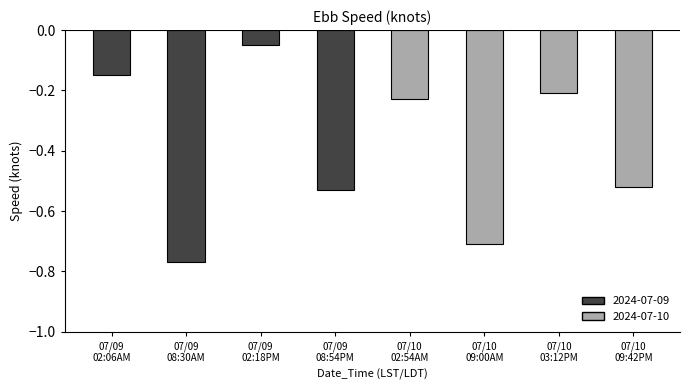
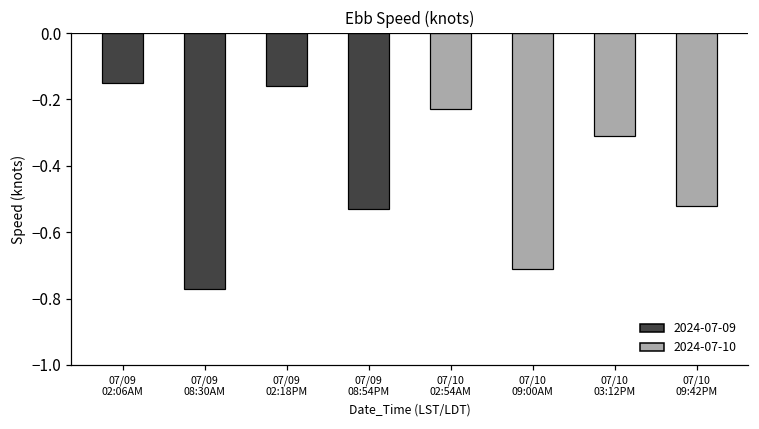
07/09 02:18PM: -0.05 -> -0.16
07/10 03:12PM: -0.21 -> -0.31
